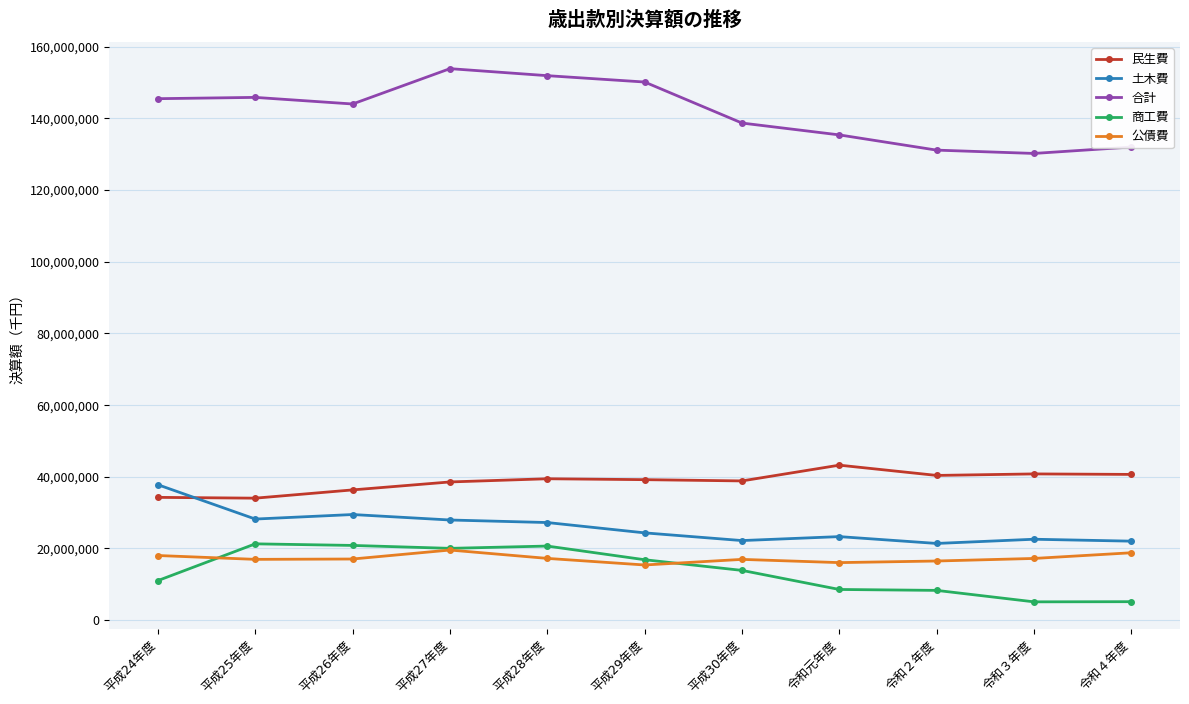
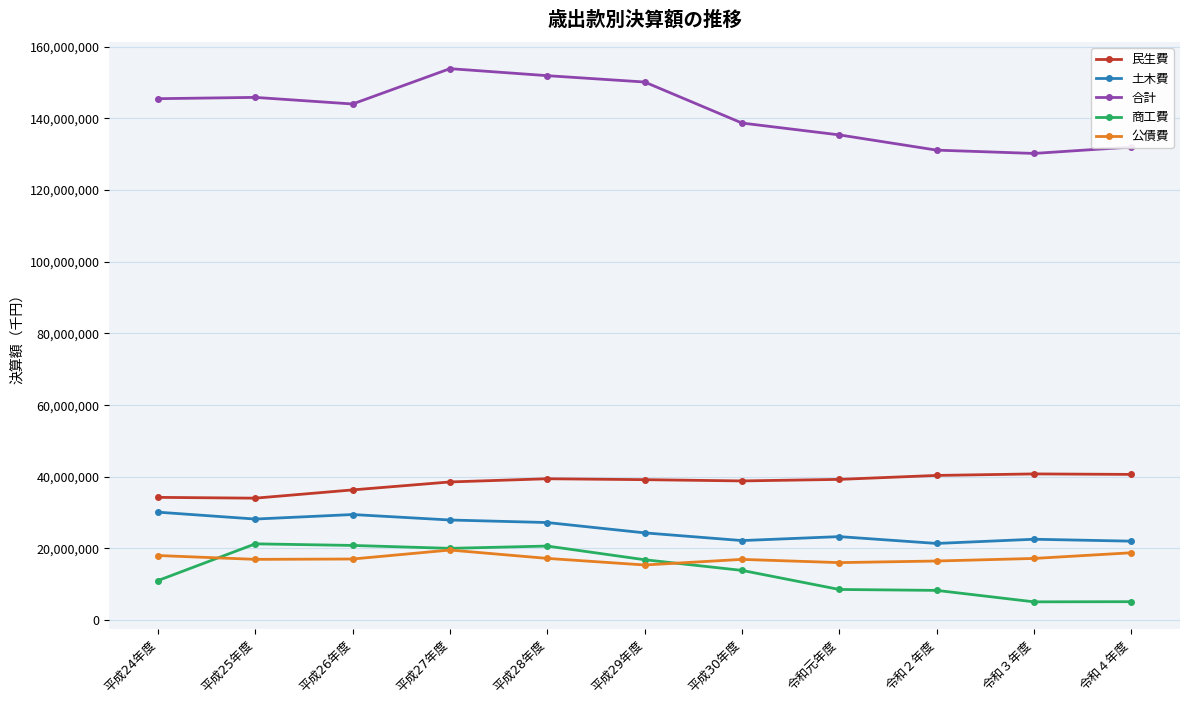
土木費, 平成24年度: 38,000,000 -> 30,000,000
民生費, 令和元年度: 43,000,000 -> 39,000,000
